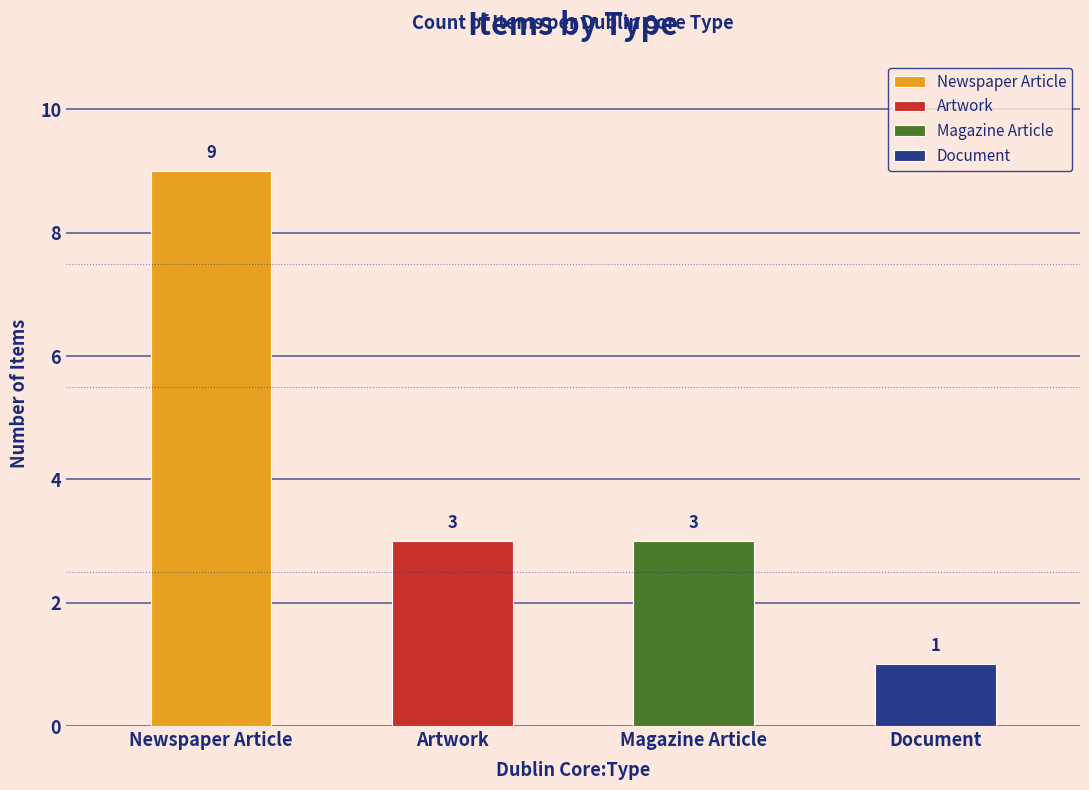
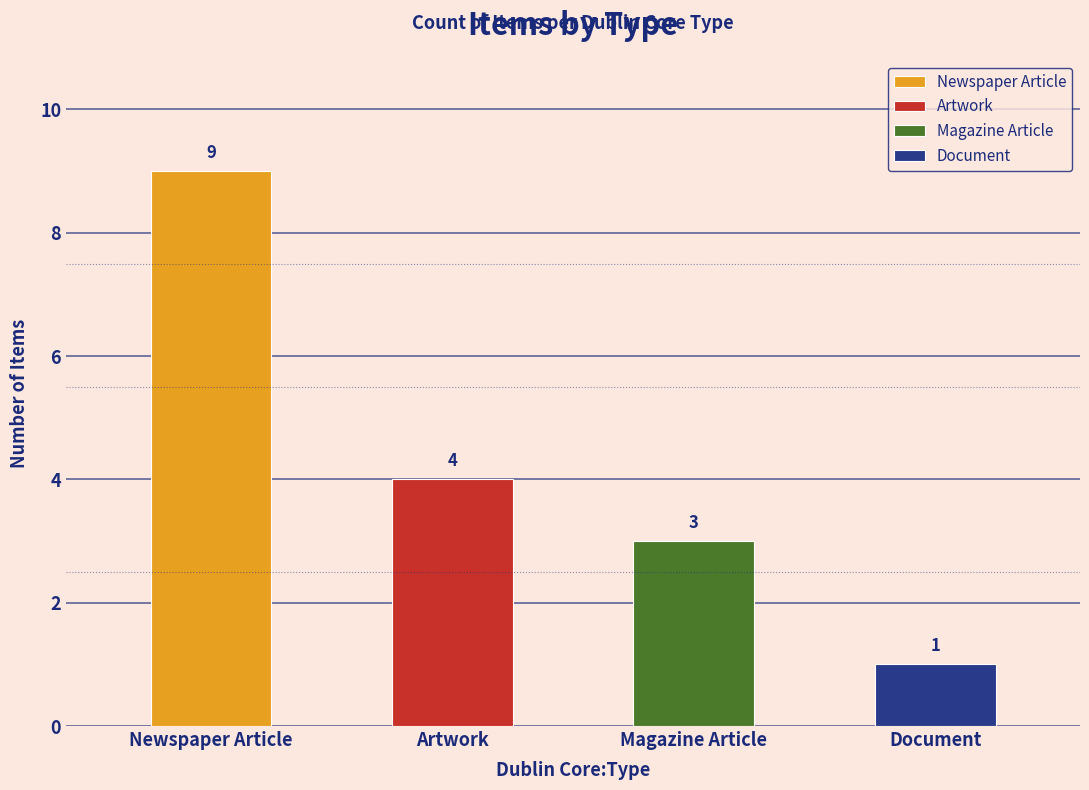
Artwork: 3 -> 4
